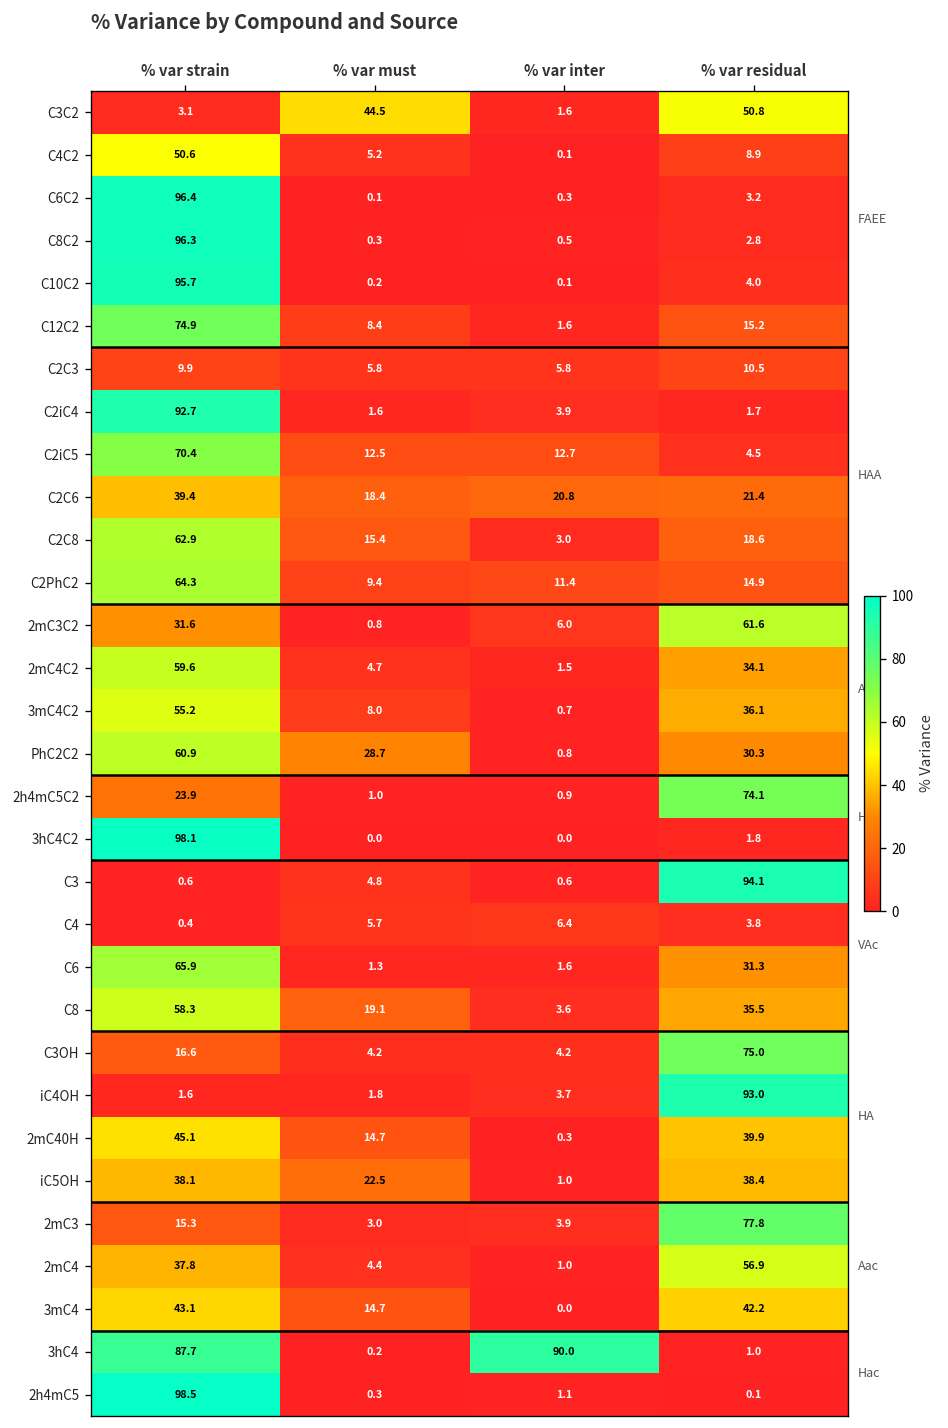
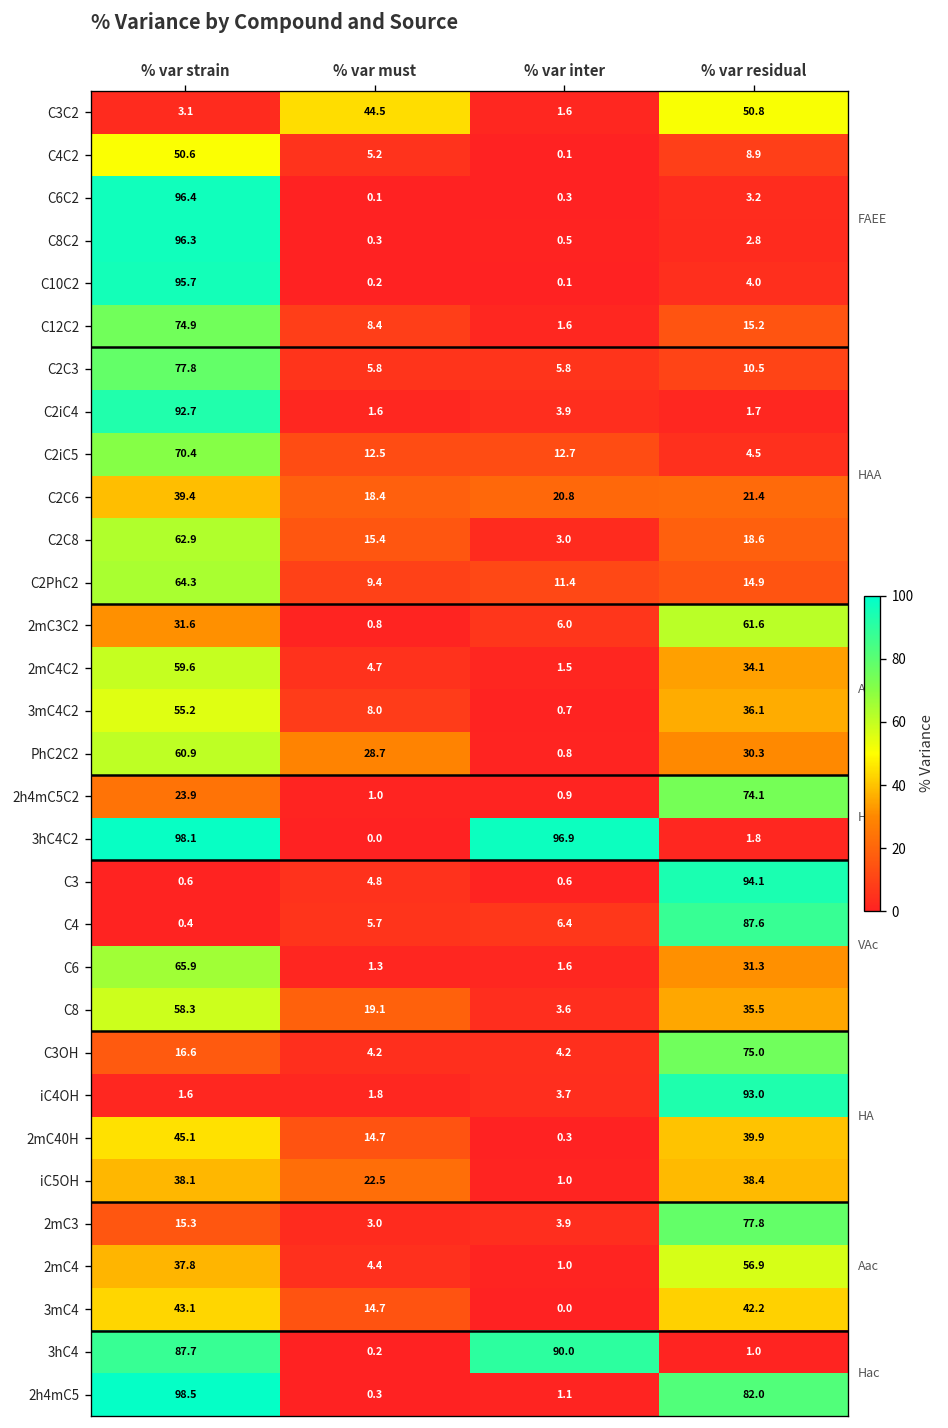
C2C3, % var strain: 9.9 -> 77.8
3hC4C2, % var inter: 0.0 -> 96.9
C4, % var residual: 3.8 -> 87.6
2h4mC5, % var residual: 0.1 -> 82.0
